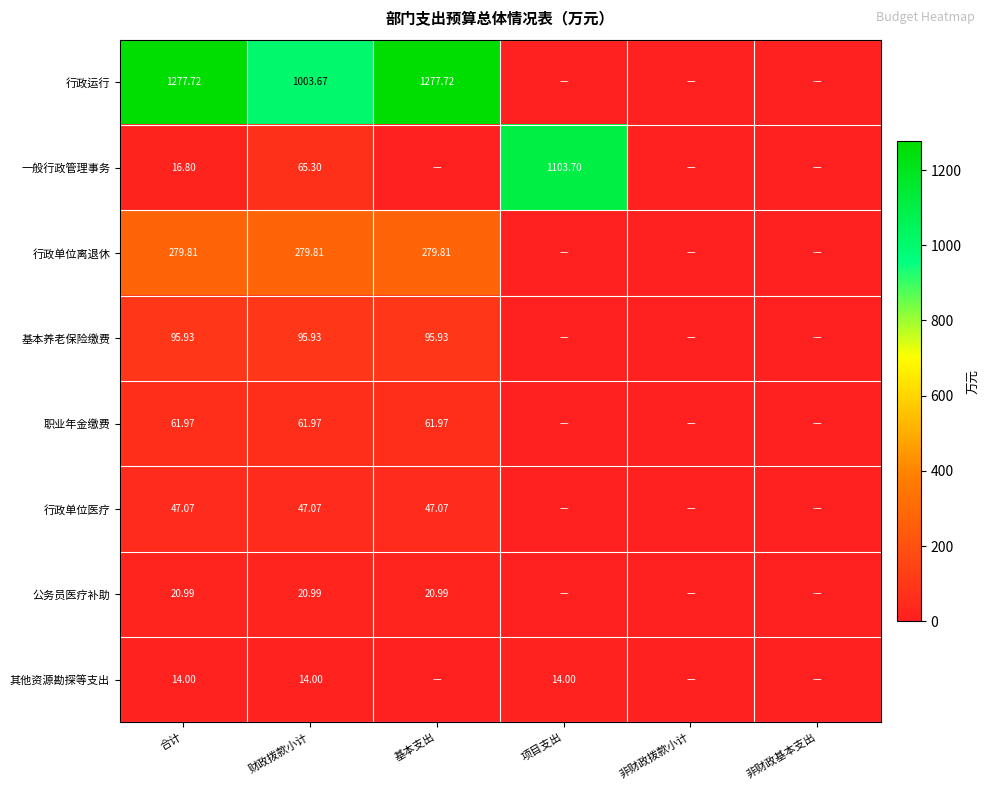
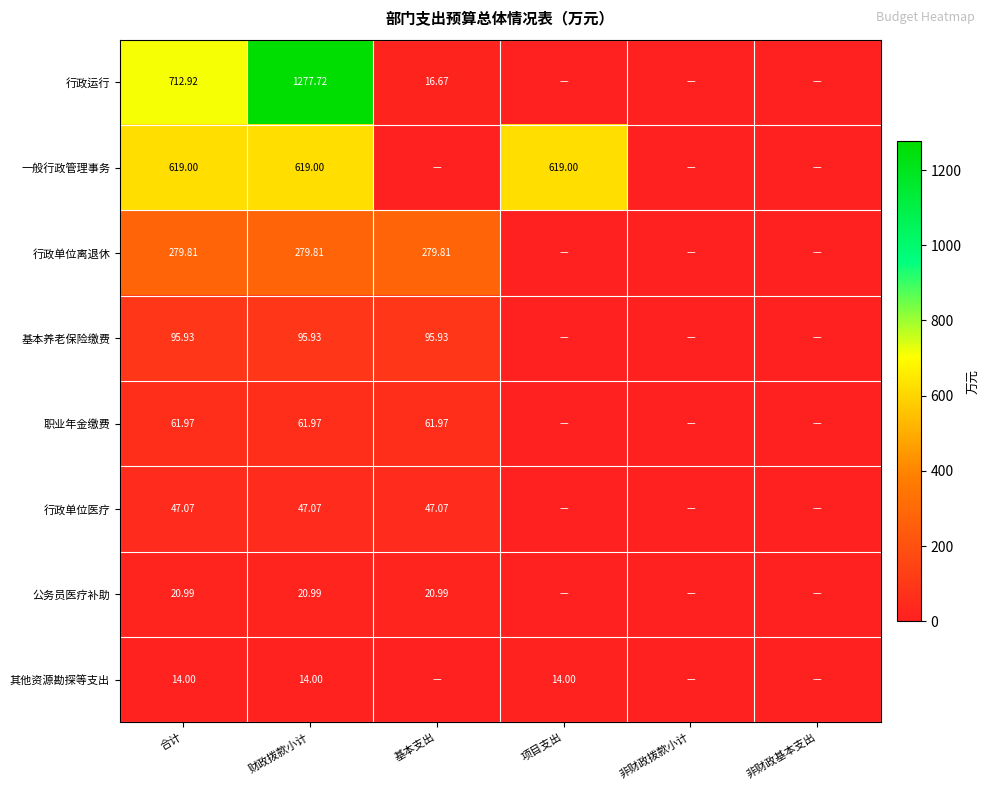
行政运行, 合计: 1277.72 -> 712.92
行政运行, 财政拨款小计: 1003.67 -> 1277.72
行政运行, 基本支出: 1277.72 -> 16.67
一般行政管理事务, 合计: 16.80 -> 619.00
一般行政管理事务, 财政拨款小计: 65.30 -> 619.00
一般行政管理事务, 项目支出: 1103.70 -> 619.00
